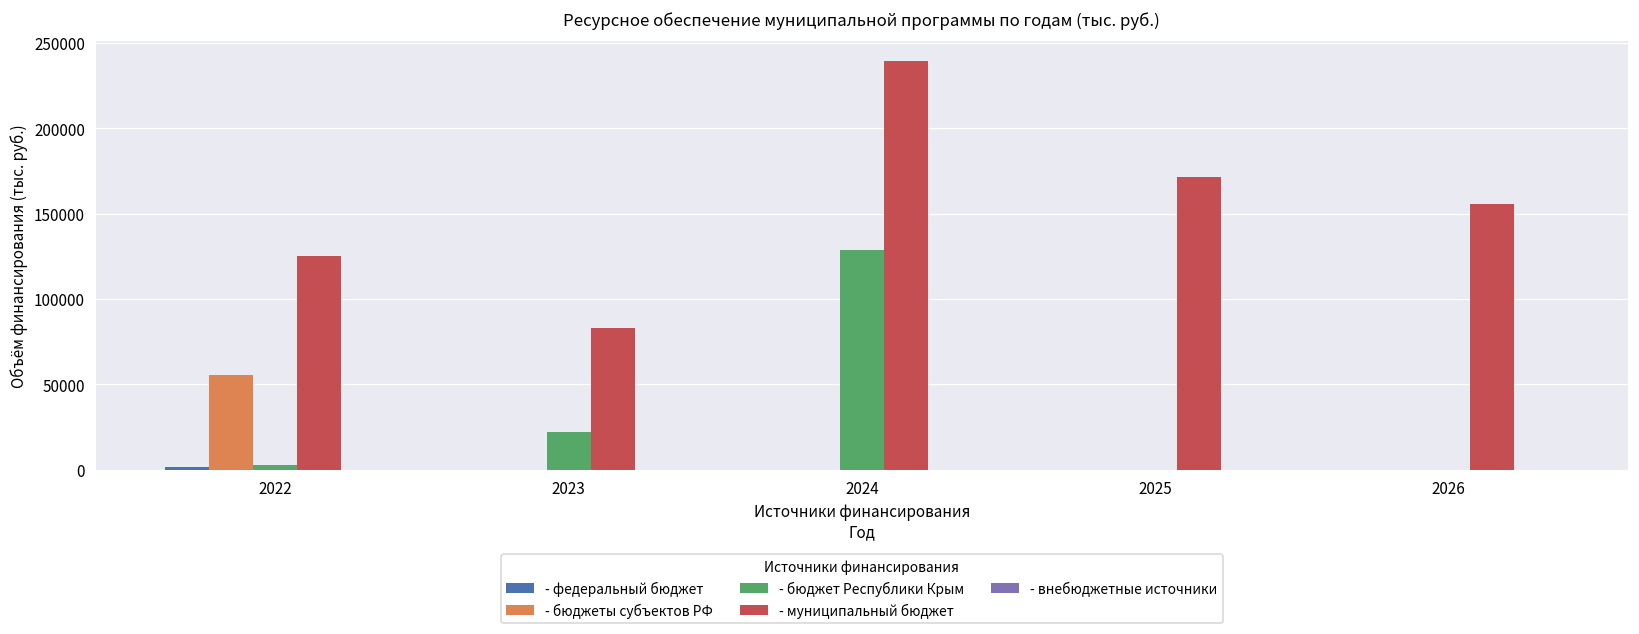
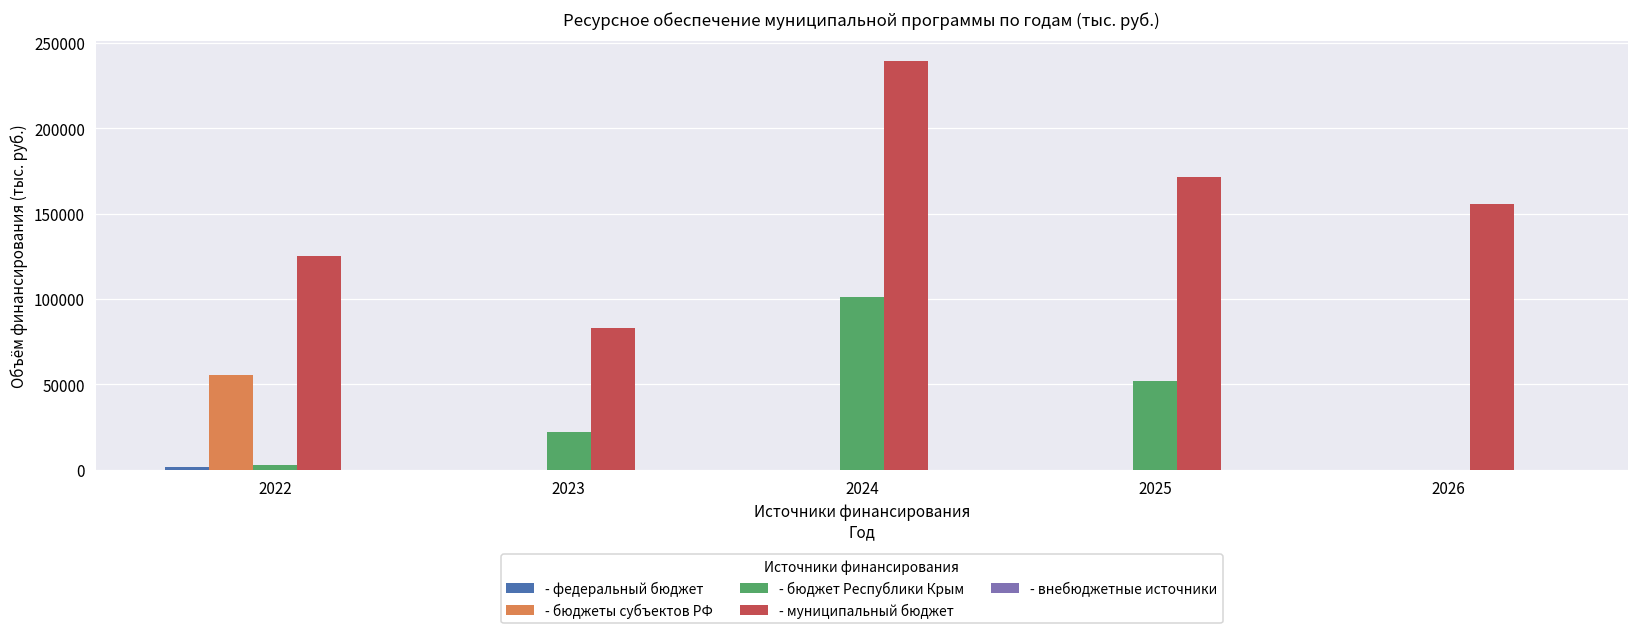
- бюджет Республики Крым, 2024: 129000 -> 101000
- бюджет Республики Крым, 2025: 0 -> 52000
